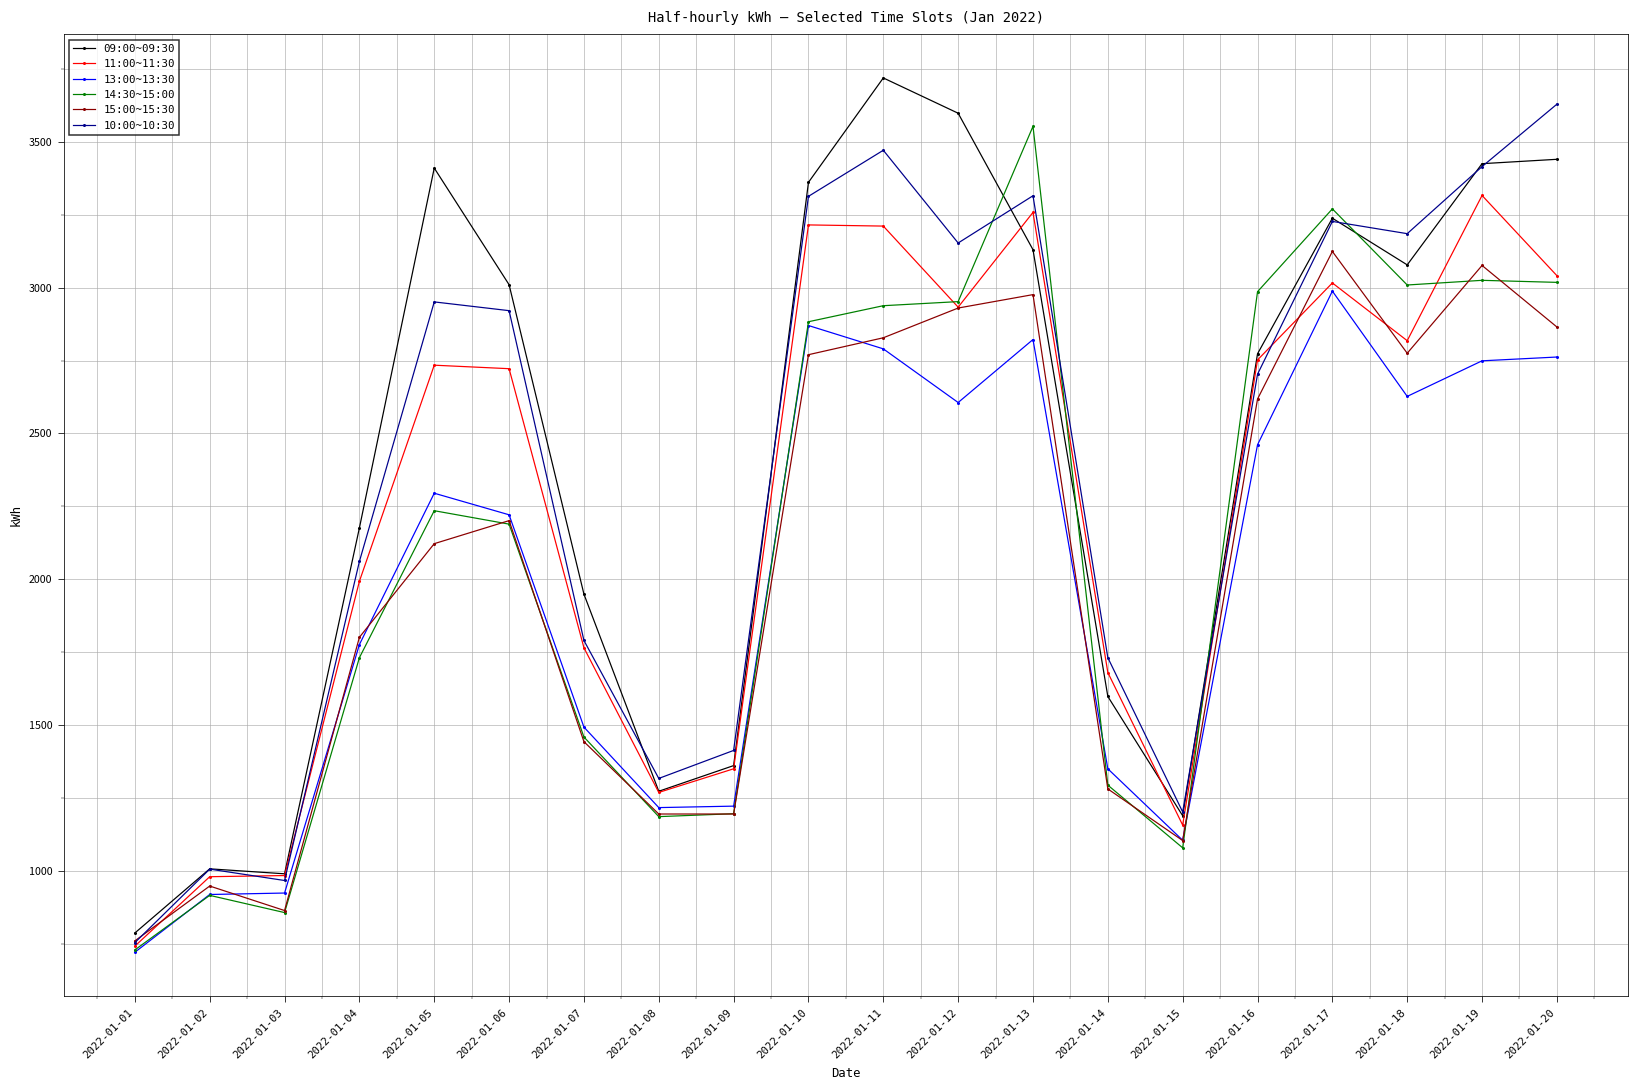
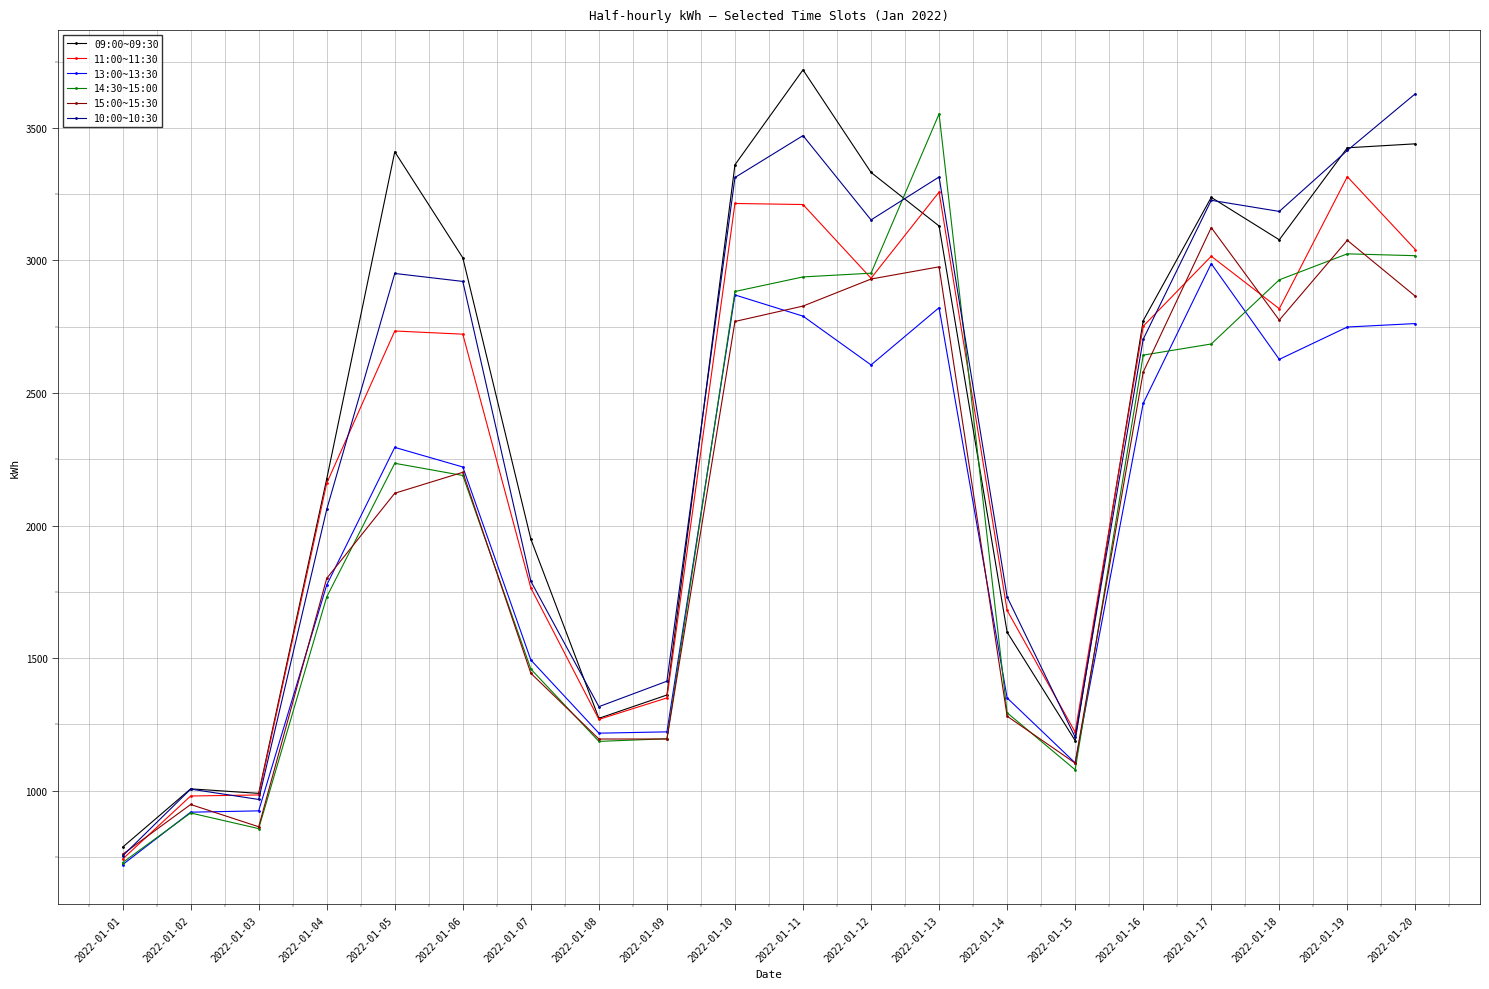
11:00~11:30, 2022-01-04: 1990 -> 2160
09:00~09:30, 2022-01-12: 3600 -> 3330
11:00~11:30, 2022-01-15: 1160 -> 1220
14:30~15:00, 2022-01-16: 2990 -> 2640
15:00~15:30, 2022-01-16: 2620 -> 2580
14:30~15:00, 2022-01-17: 3270 -> 2690
14:30~15:00, 2022-01-18: 3010 -> 2930
